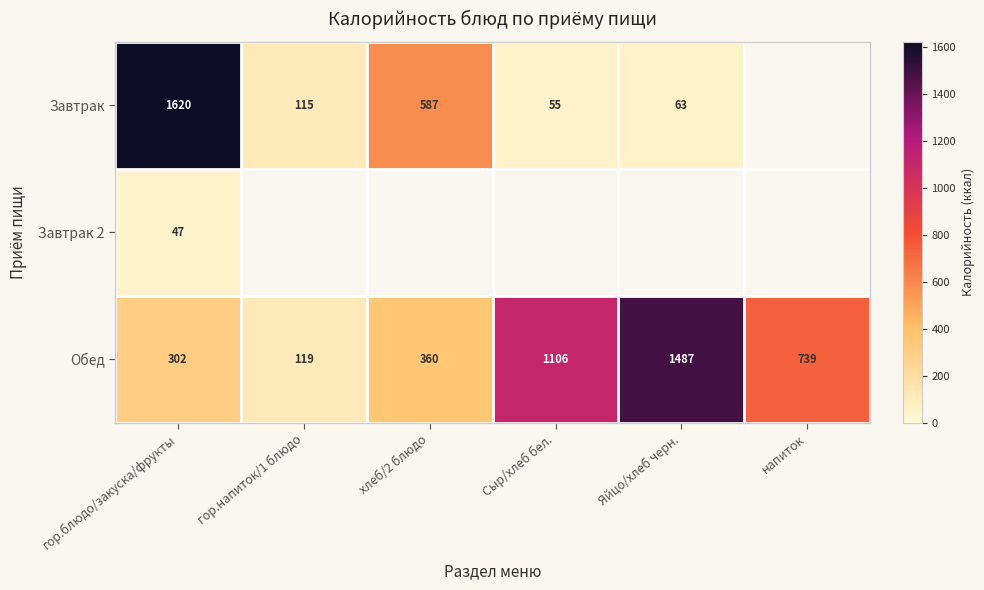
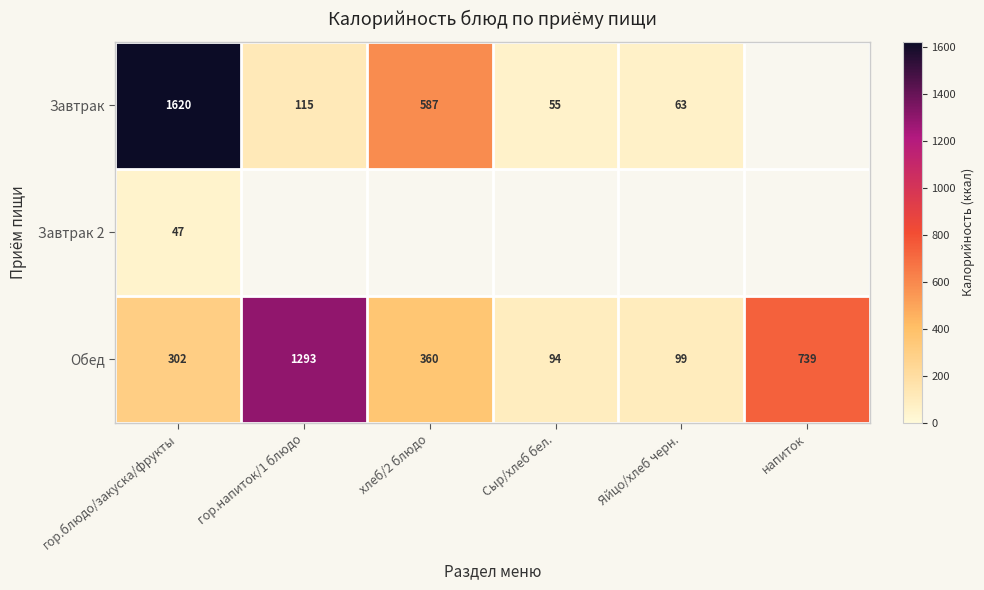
Обед, гор.напиток/1 блюдо: 119 -> 1293
Обед, Сыр/хлеб бел.: 1106 -> 94
Обед, Яйцо/хлеб черн.: 1487 -> 99
